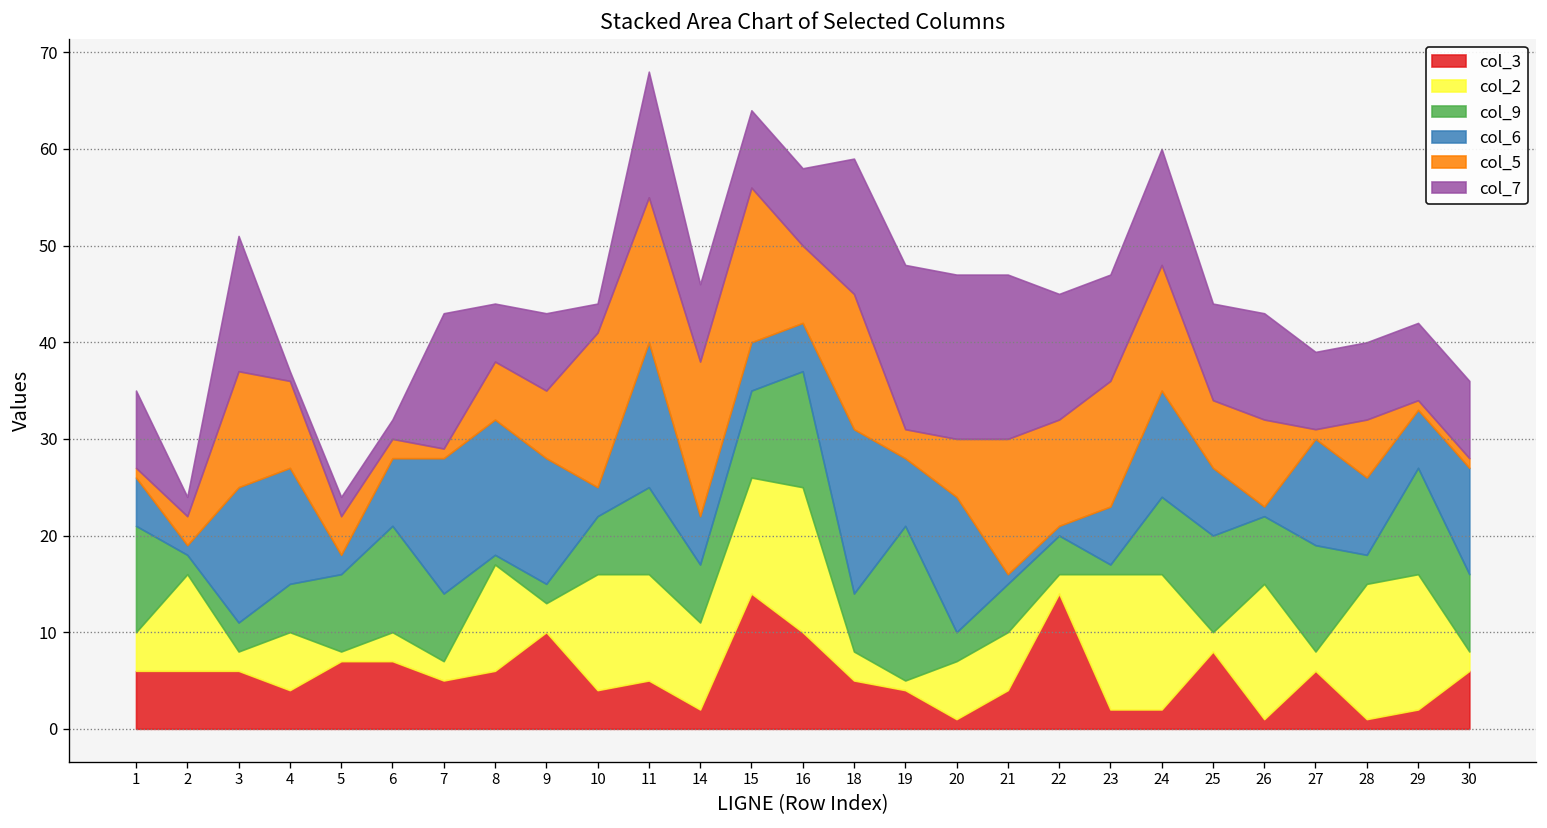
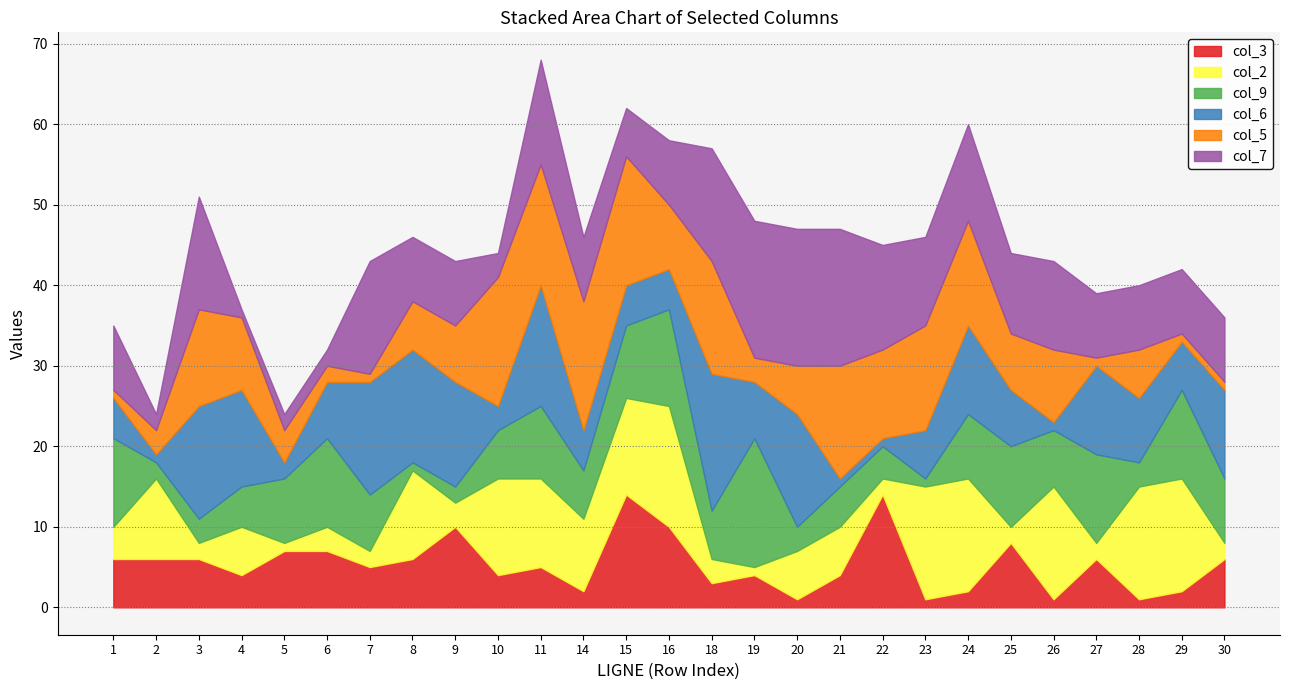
col_7, 8: 6 -> 8
col_7, 15: 8 -> 6
col_3, 18: 5 -> 3
col_3, 23: 2 -> 1
